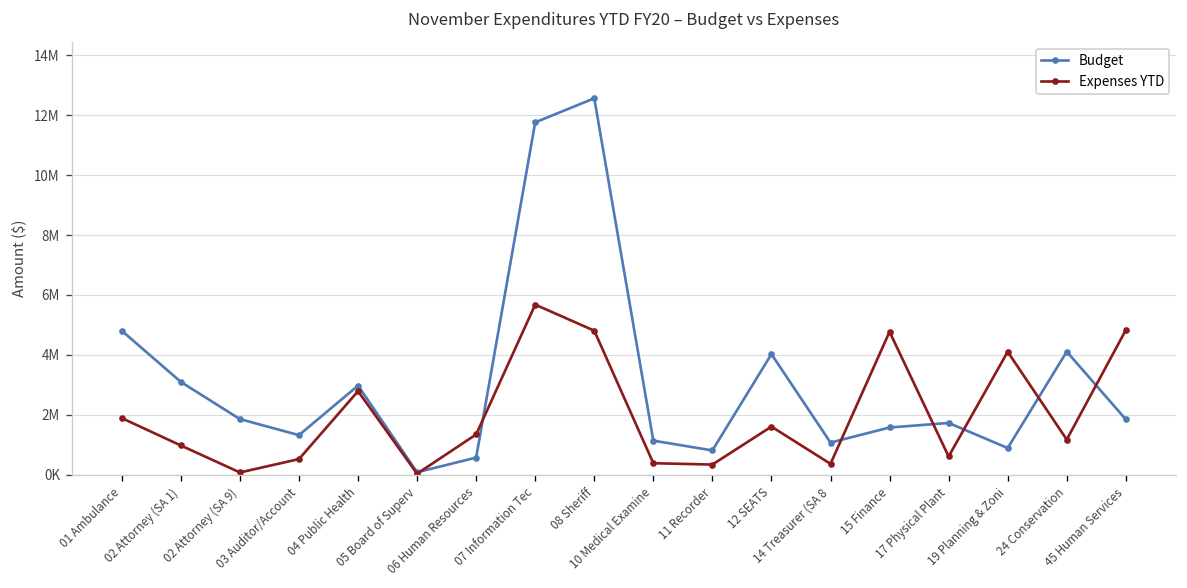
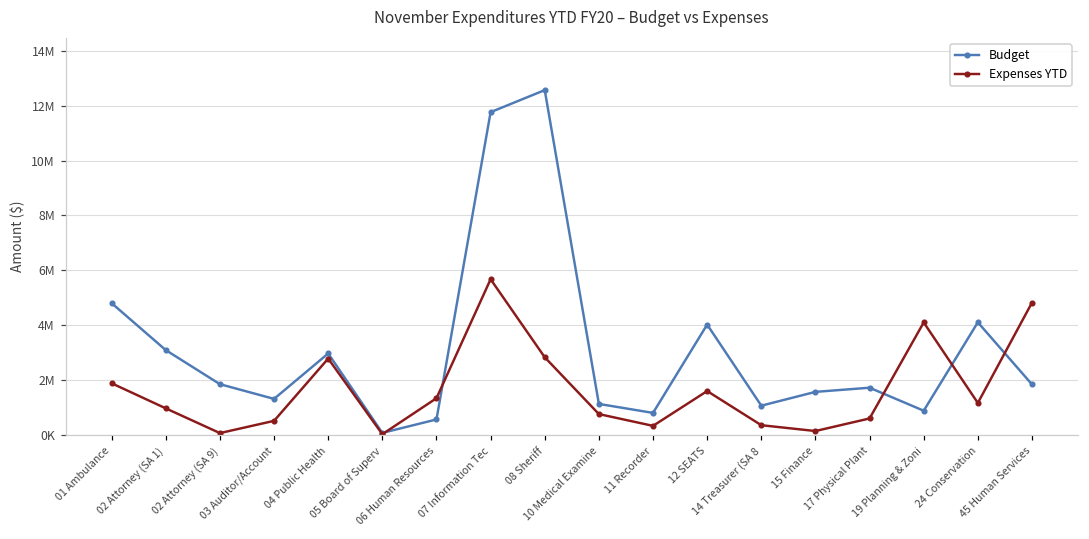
Expenses YTD, 08 Sheriff: 4800000 -> 2800000
Expenses YTD, 10 Medical Examine: 400000 -> 800000
Expenses YTD, 15 Finance: 4800000 -> 100000
